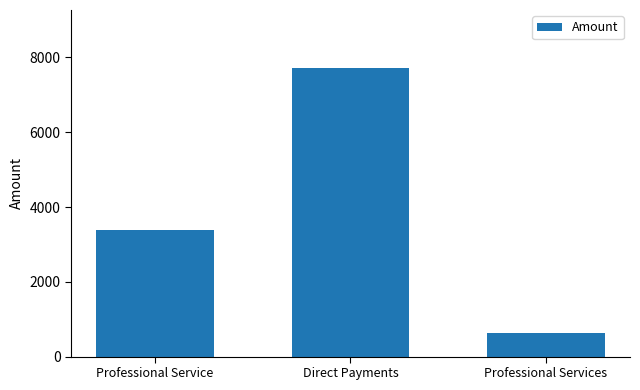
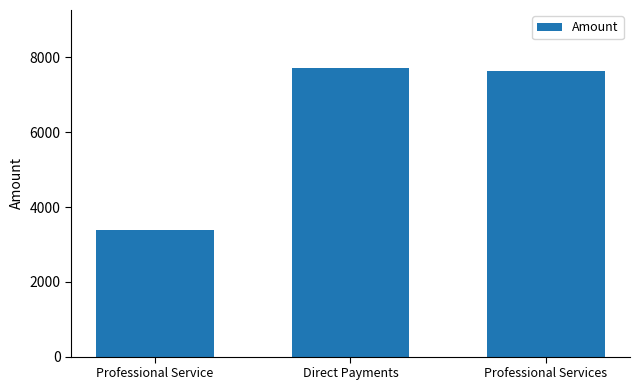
Professional Services: 600 -> 7600
